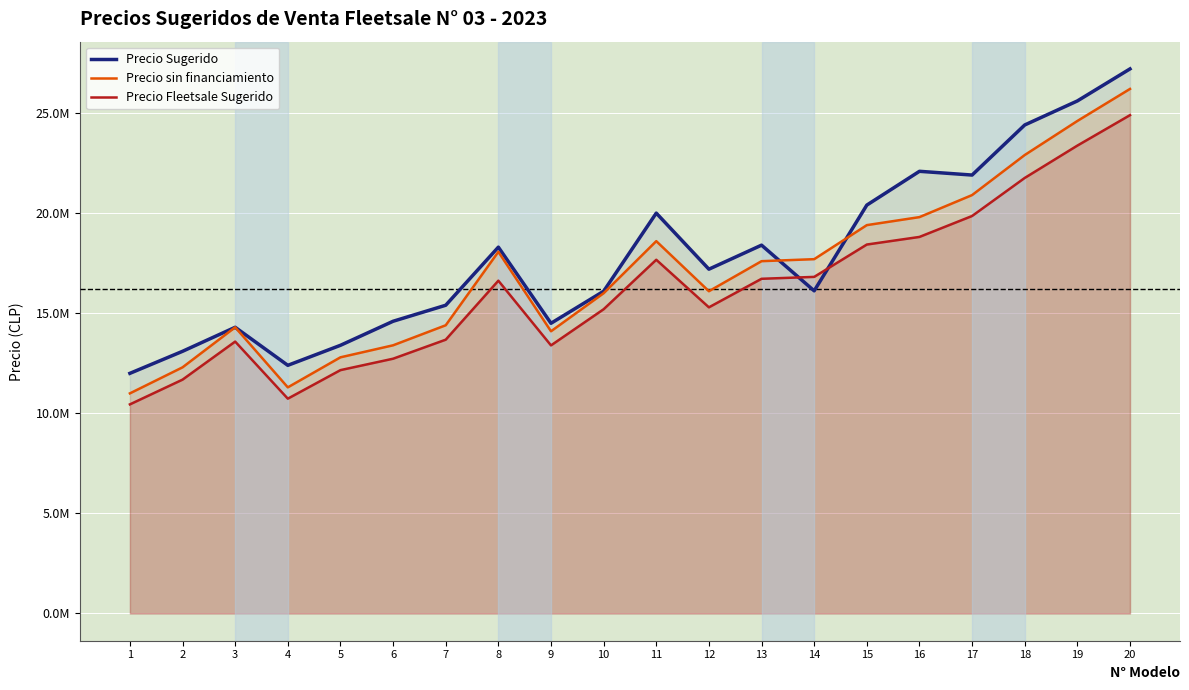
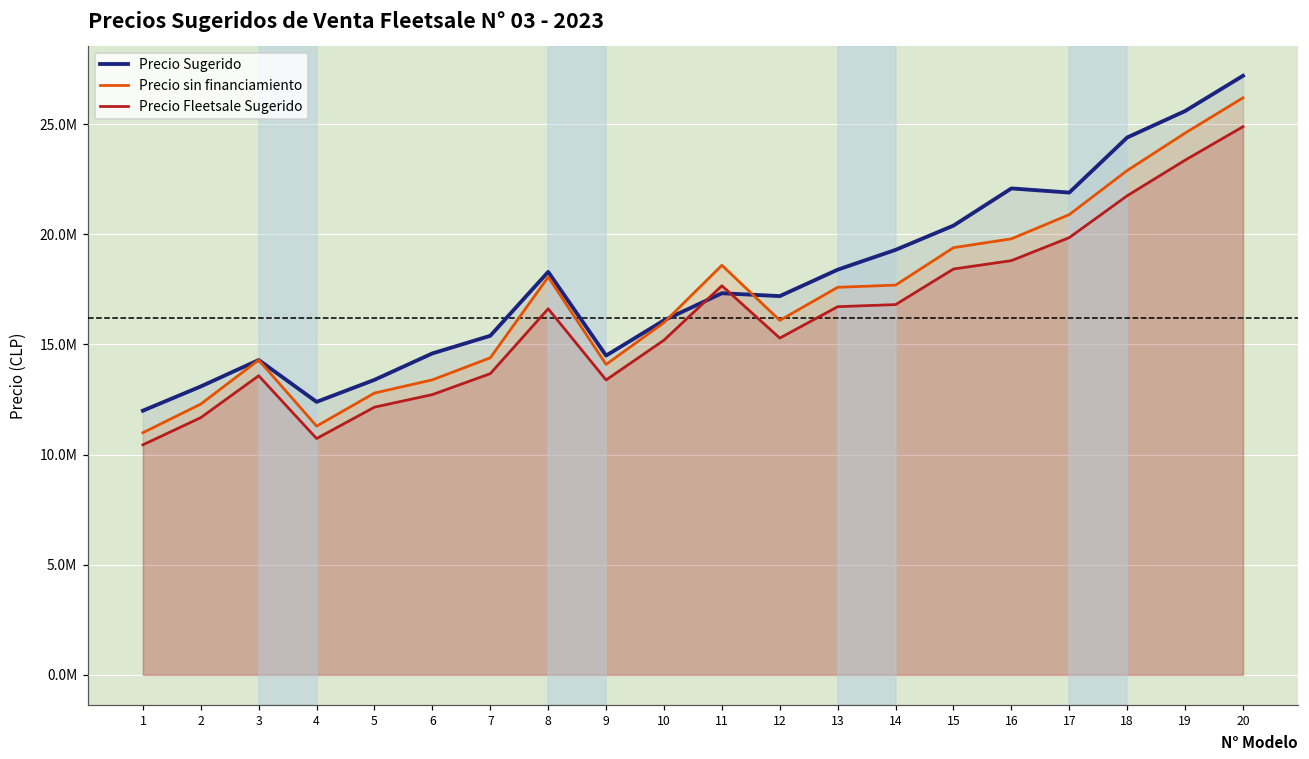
Precio Sugerido, 11: 20000000 -> 17300000
Precio Sugerido, 14: 16100000 -> 19300000
